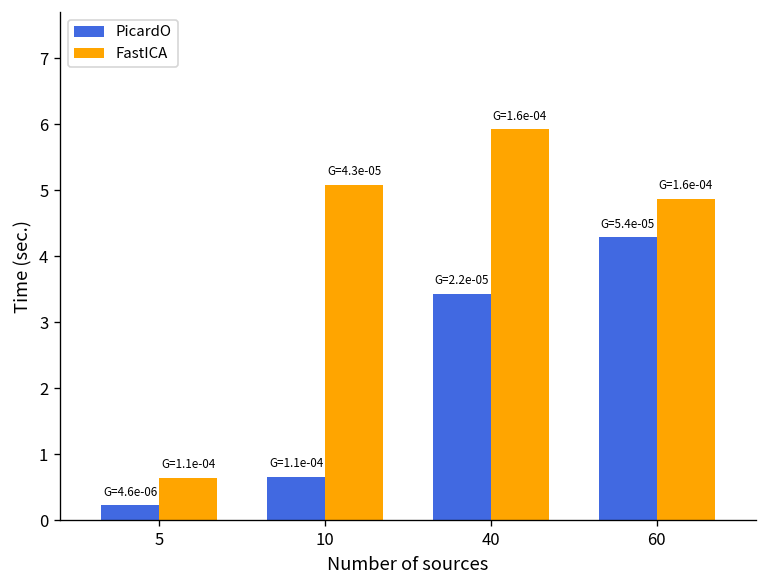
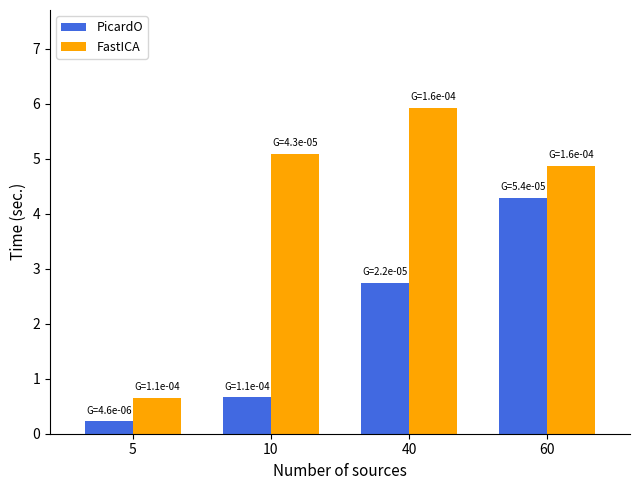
PicardO, 40: 3.4 -> 2.7
